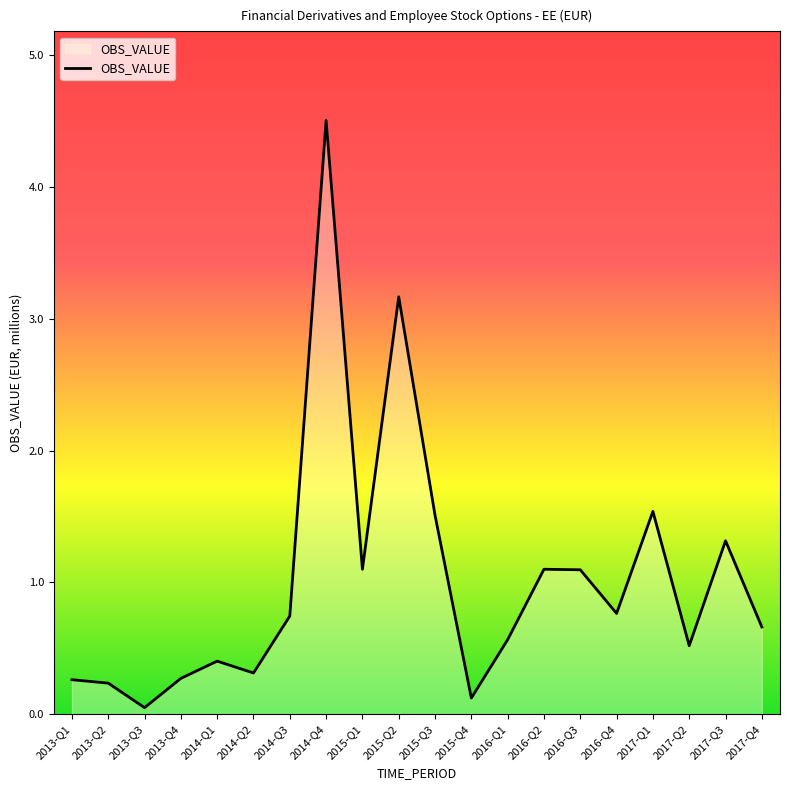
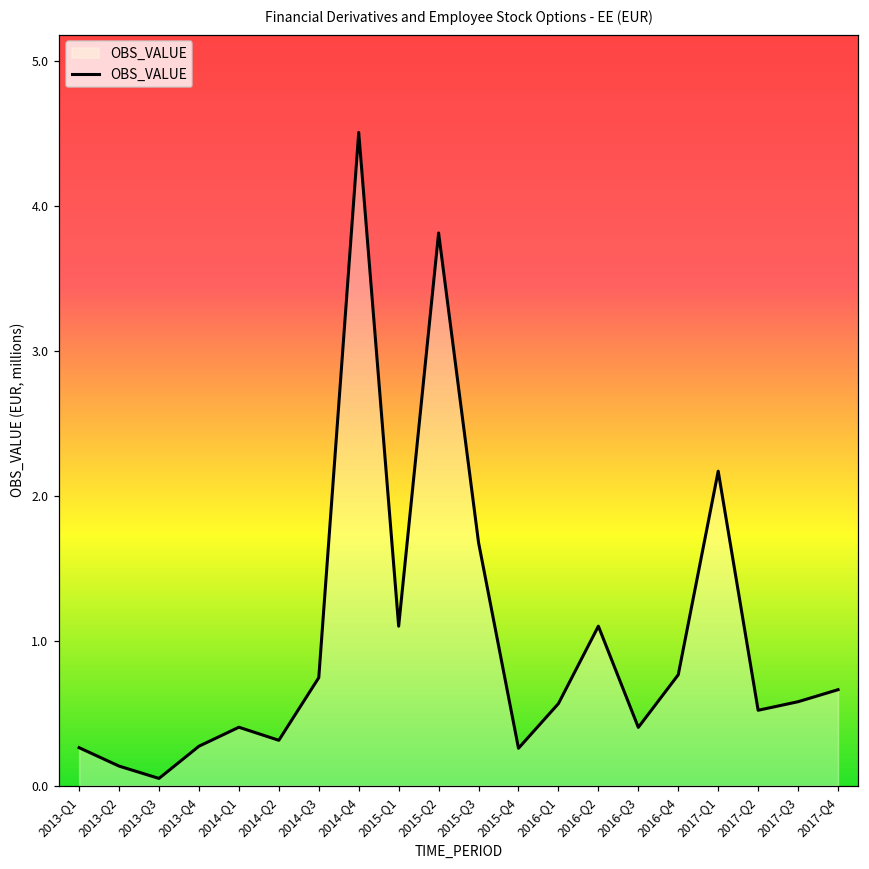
2013-Q2: 0.24 -> 0.14
2015-Q2: 3.17 -> 3.81
2015-Q3: 1.51 -> 1.68
2015-Q4: 0.12 -> 0.26
2016-Q3: 1.10 -> 0.40
2017-Q1: 1.54 -> 2.17
2017-Q3: 1.32 -> 0.58
